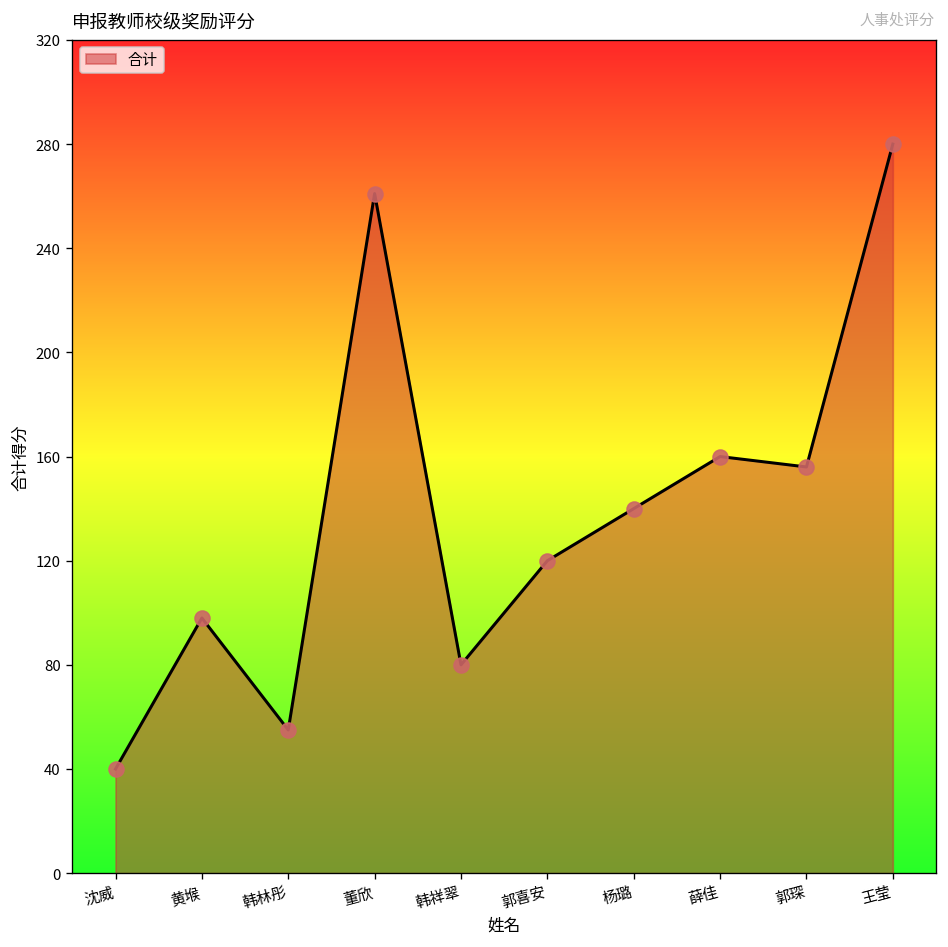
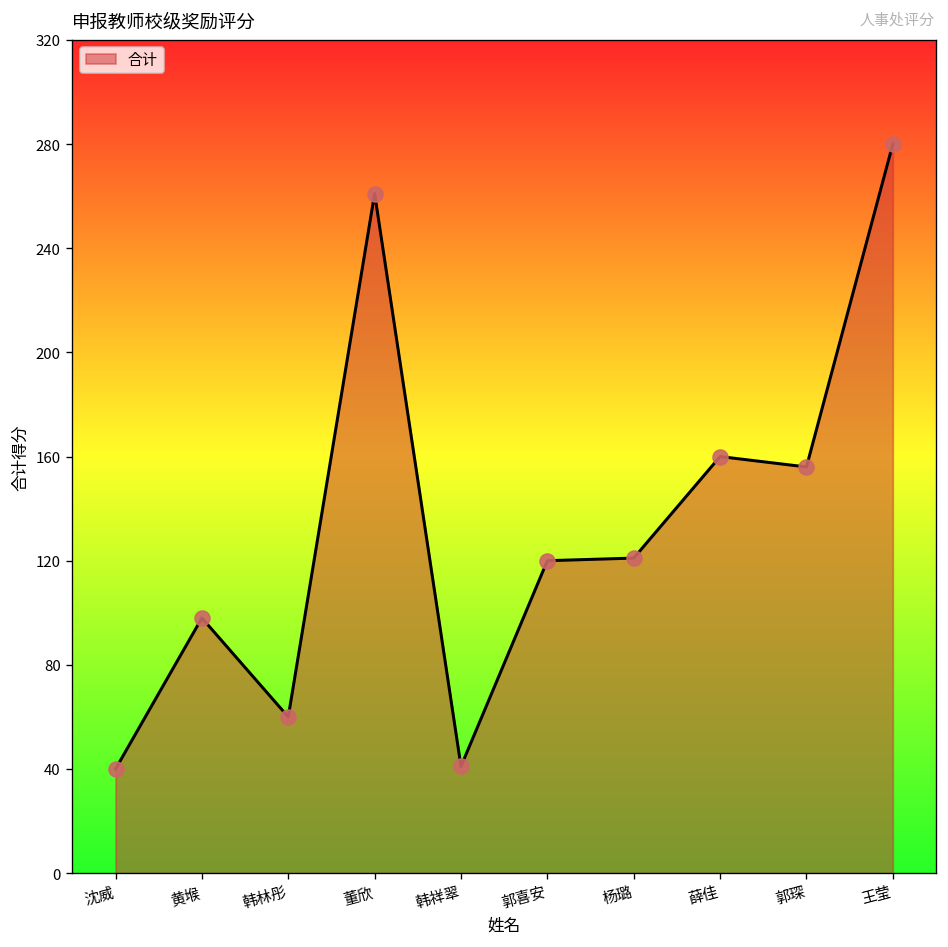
韩林彤: 55 -> 60
韩祥翠: 80 -> 41
杨璐: 140 -> 121
